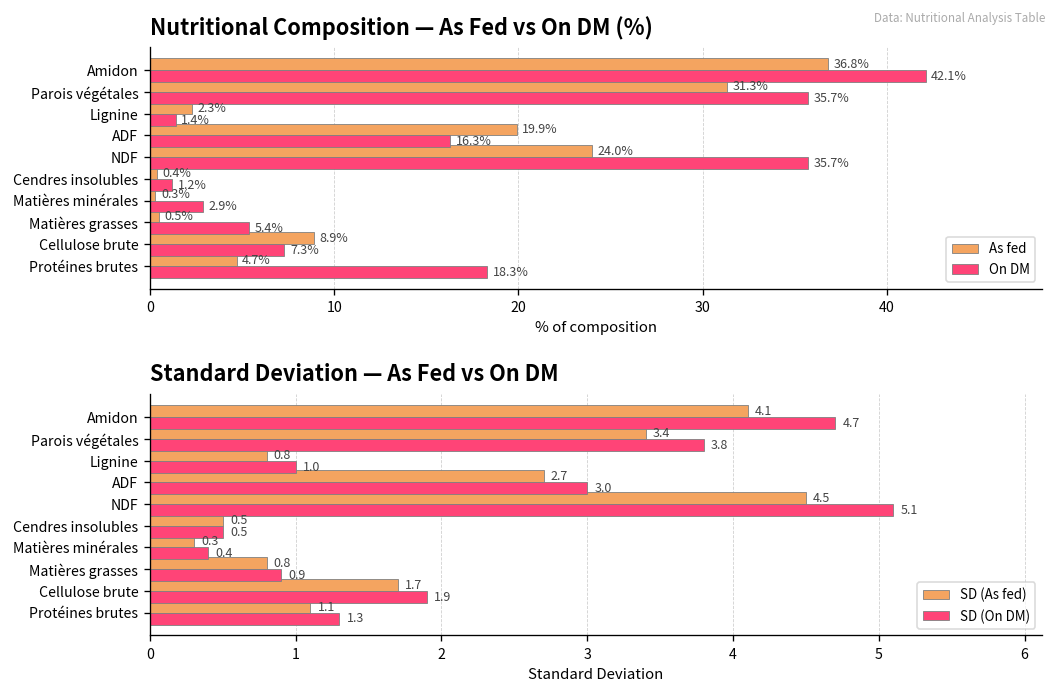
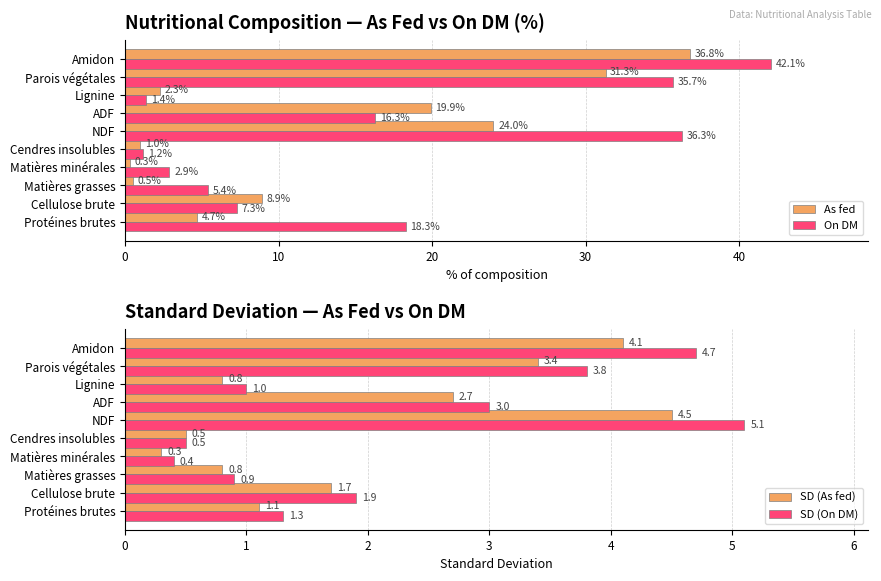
Nutritional Composition — As Fed vs On DM (%), On DM, NDF: 35.7% -> 36.3%
Nutritional Composition — As Fed vs On DM (%), As fed, Cendres insolubles: 0.4% -> 1.0%
